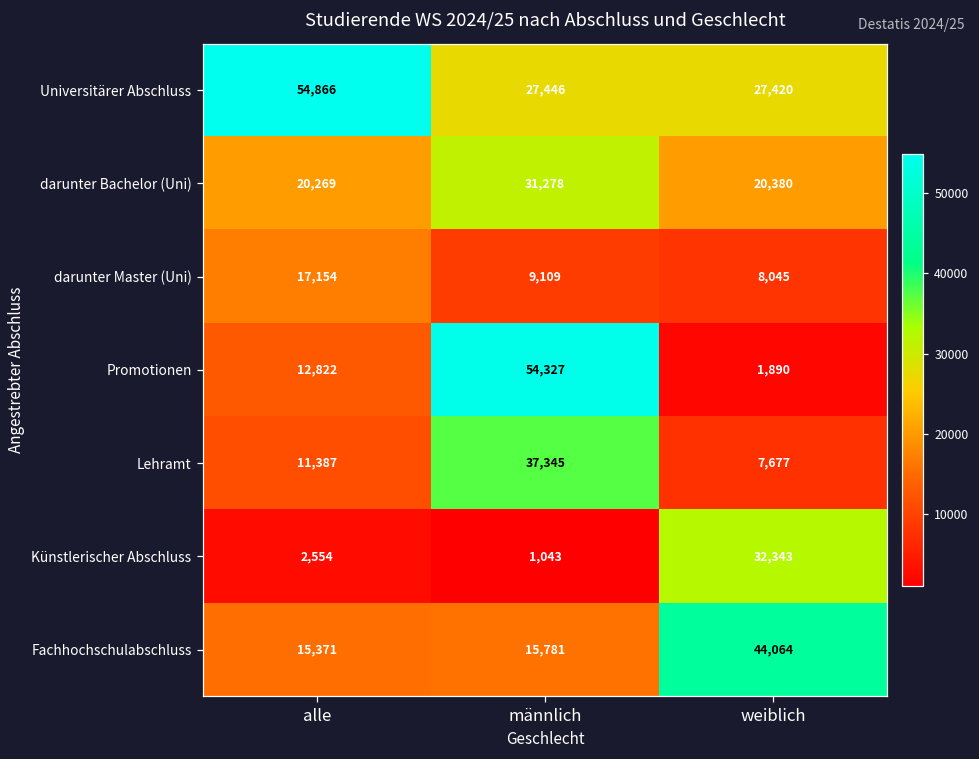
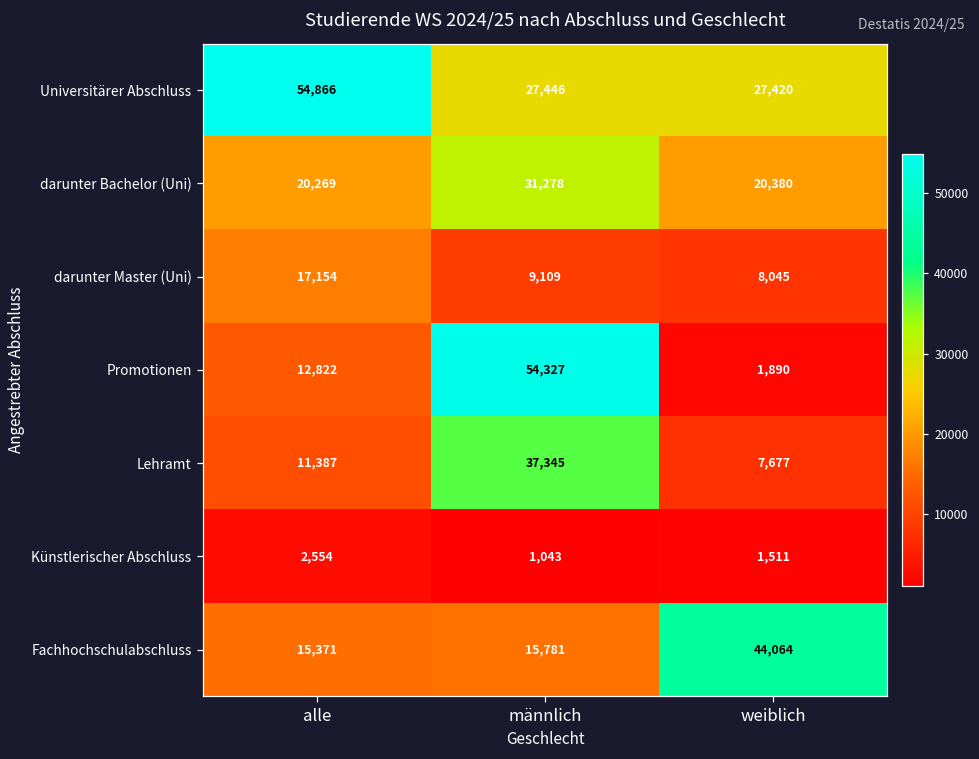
Künstlerischer Abschluss, weiblich: 32,343 -> 1,511
